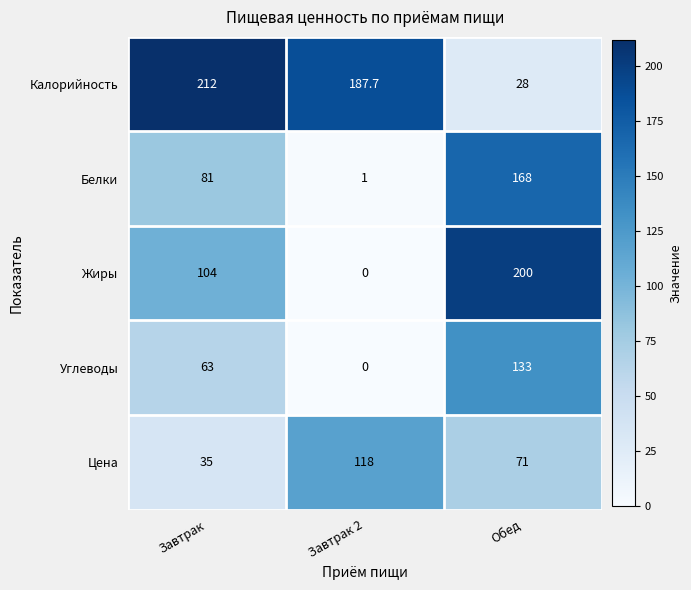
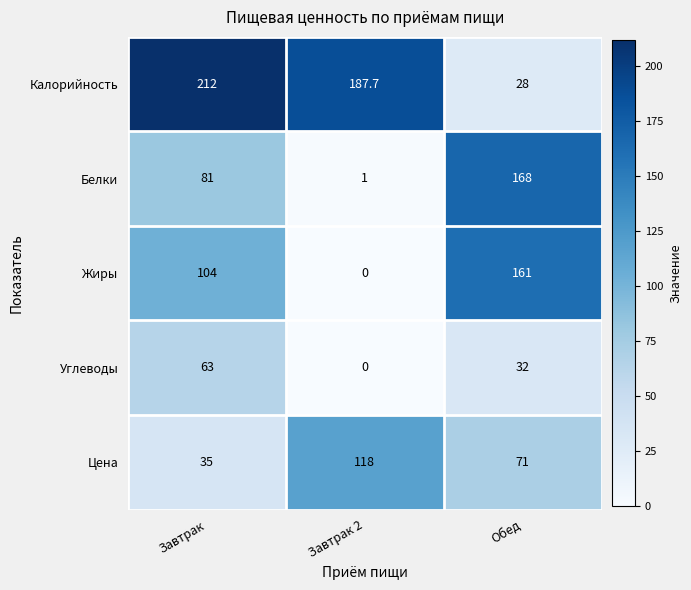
Жиры, Обед: 200 -> 161
Углеводы, Обед: 133 -> 32
